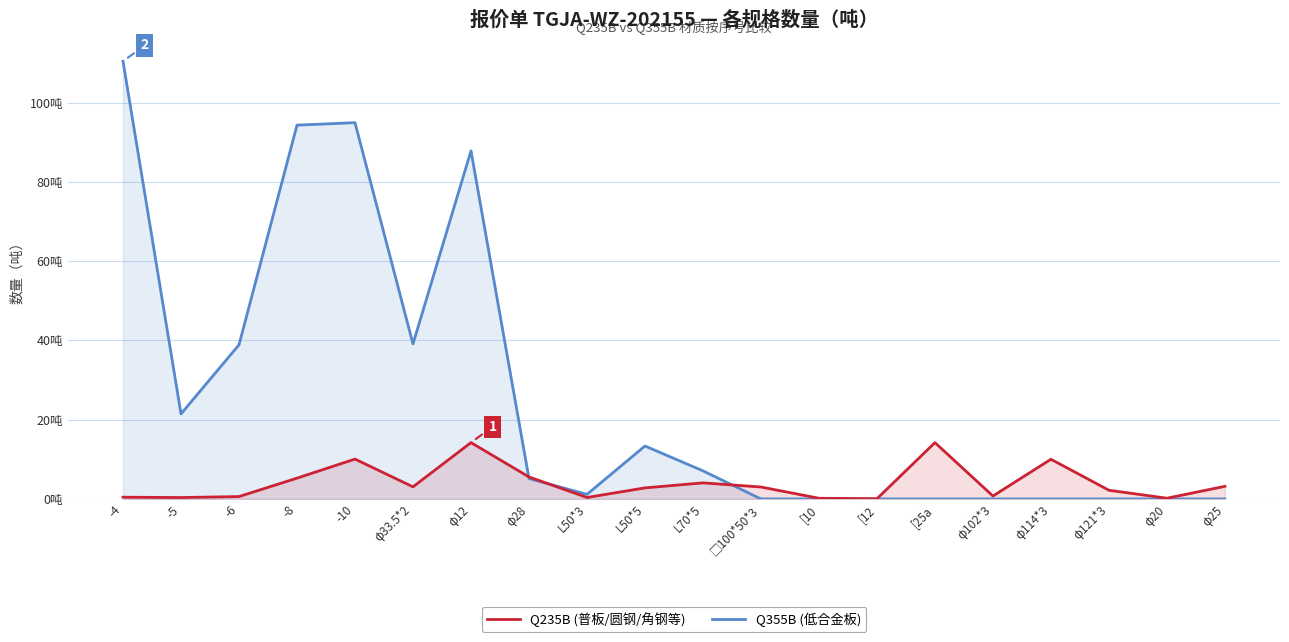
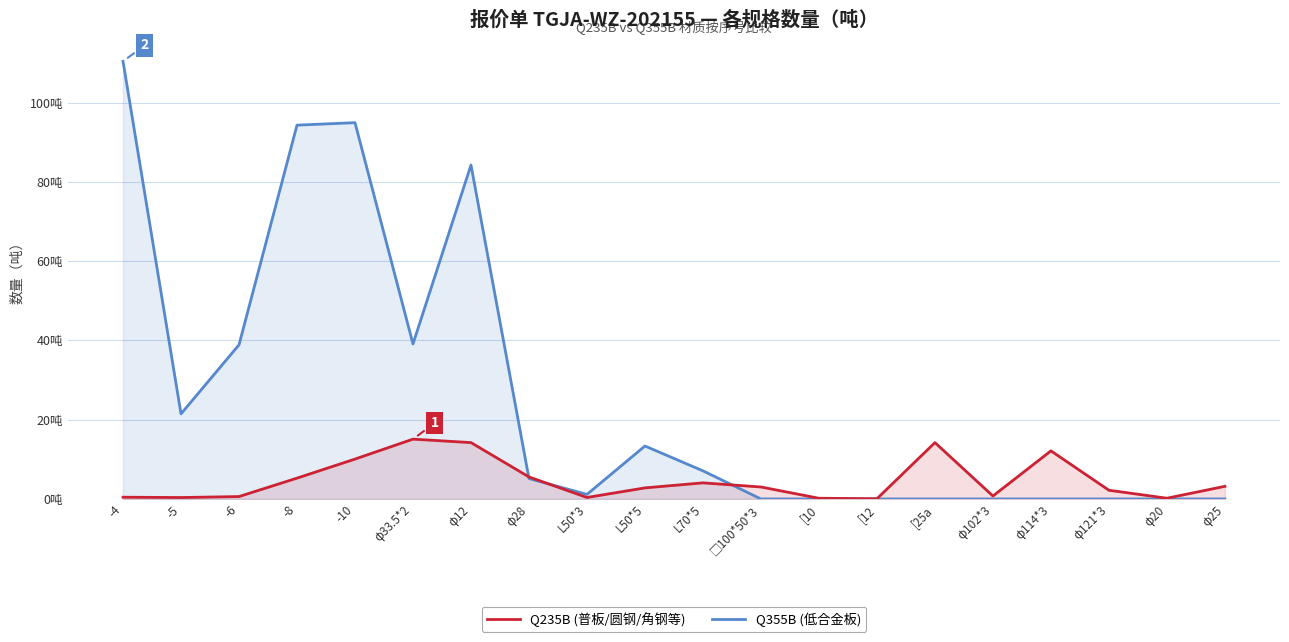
Q235B (普板/圆钢/角钢等), φ33.5*2: 3吨 -> 15吨
Q355B (低合金板), φ12: 88吨 -> 84吨
Q235B (普板/圆钢/角钢等), φ114*3: 10吨 -> 12吨
